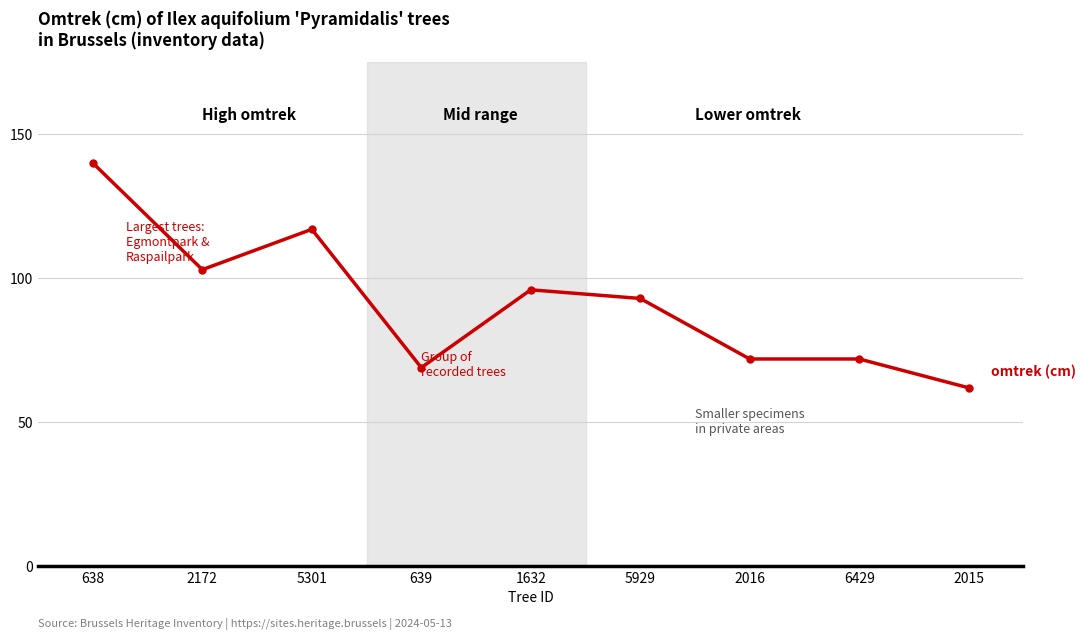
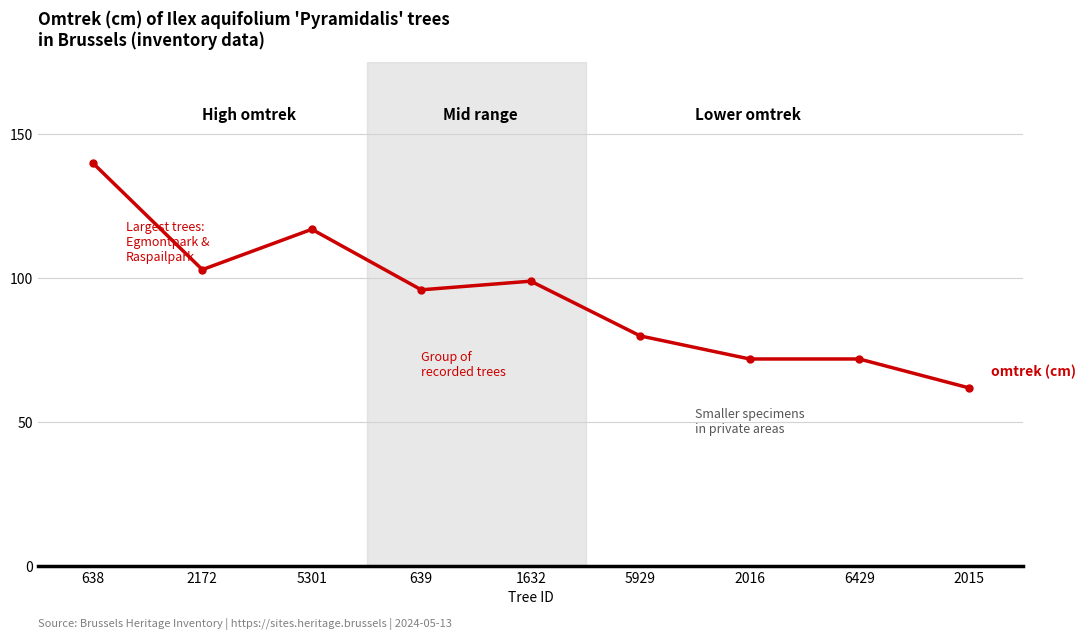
639: 69 -> 96
1632: 96 -> 99
5929: 93 -> 80
